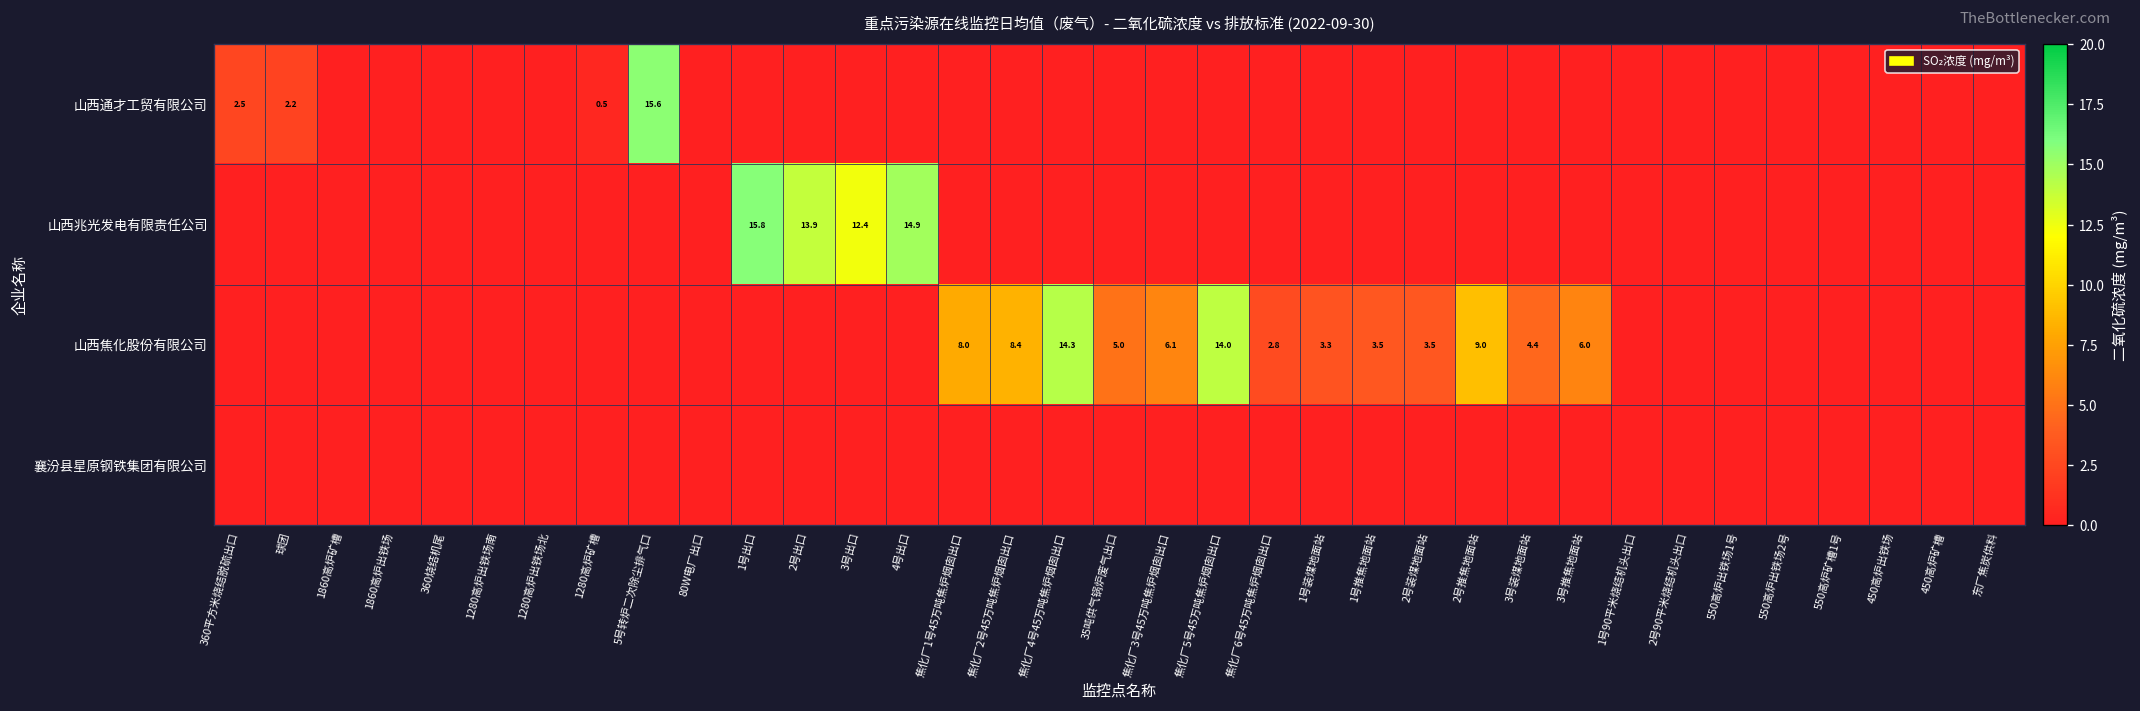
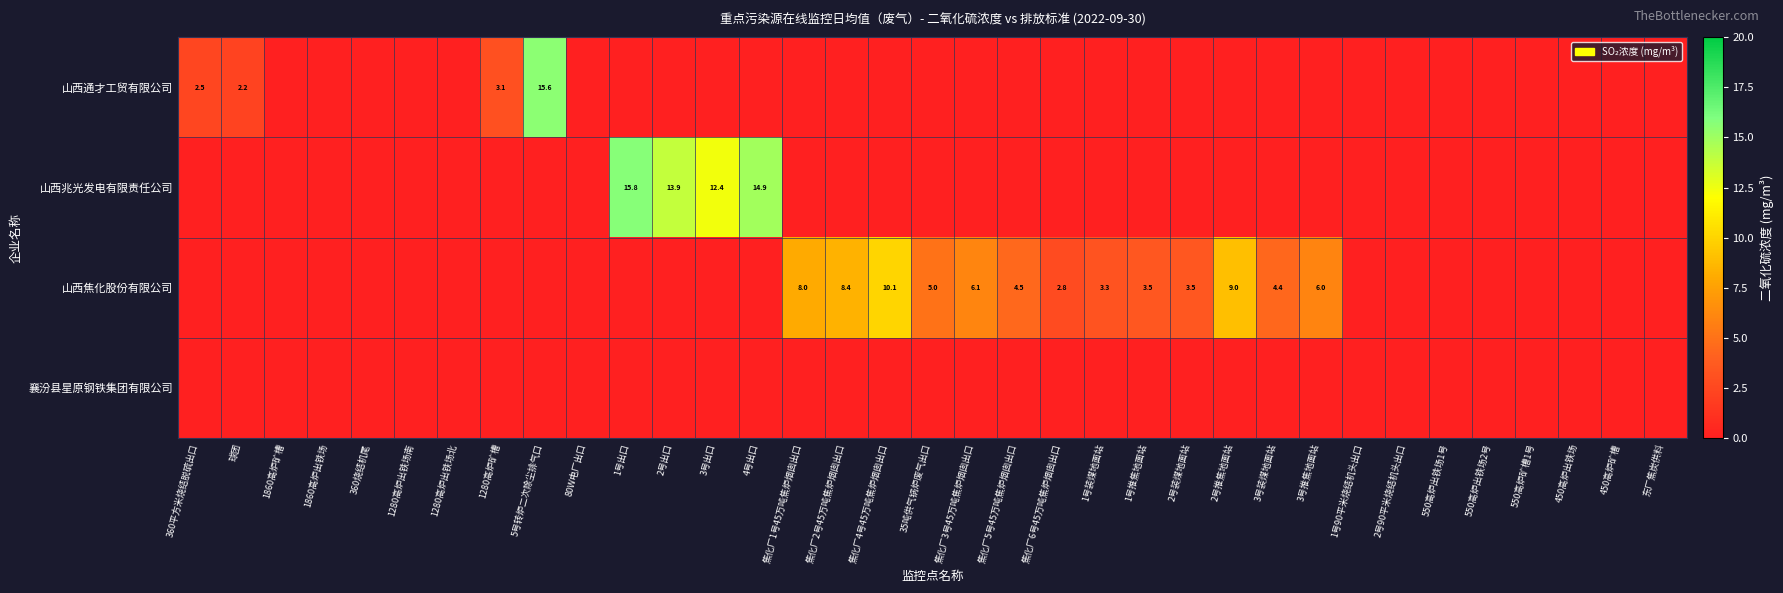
山西通才工贸有限公司, 1280高炉矿槽: 0.5 -> 3.1
山西焦化股份有限公司, 焦化厂4号45万吨焦炉烟囱出口: 14.3 -> 10.1
山西焦化股份有限公司, 焦化厂5号45万吨焦炉烟囱出口: 14.0 -> 4.5
